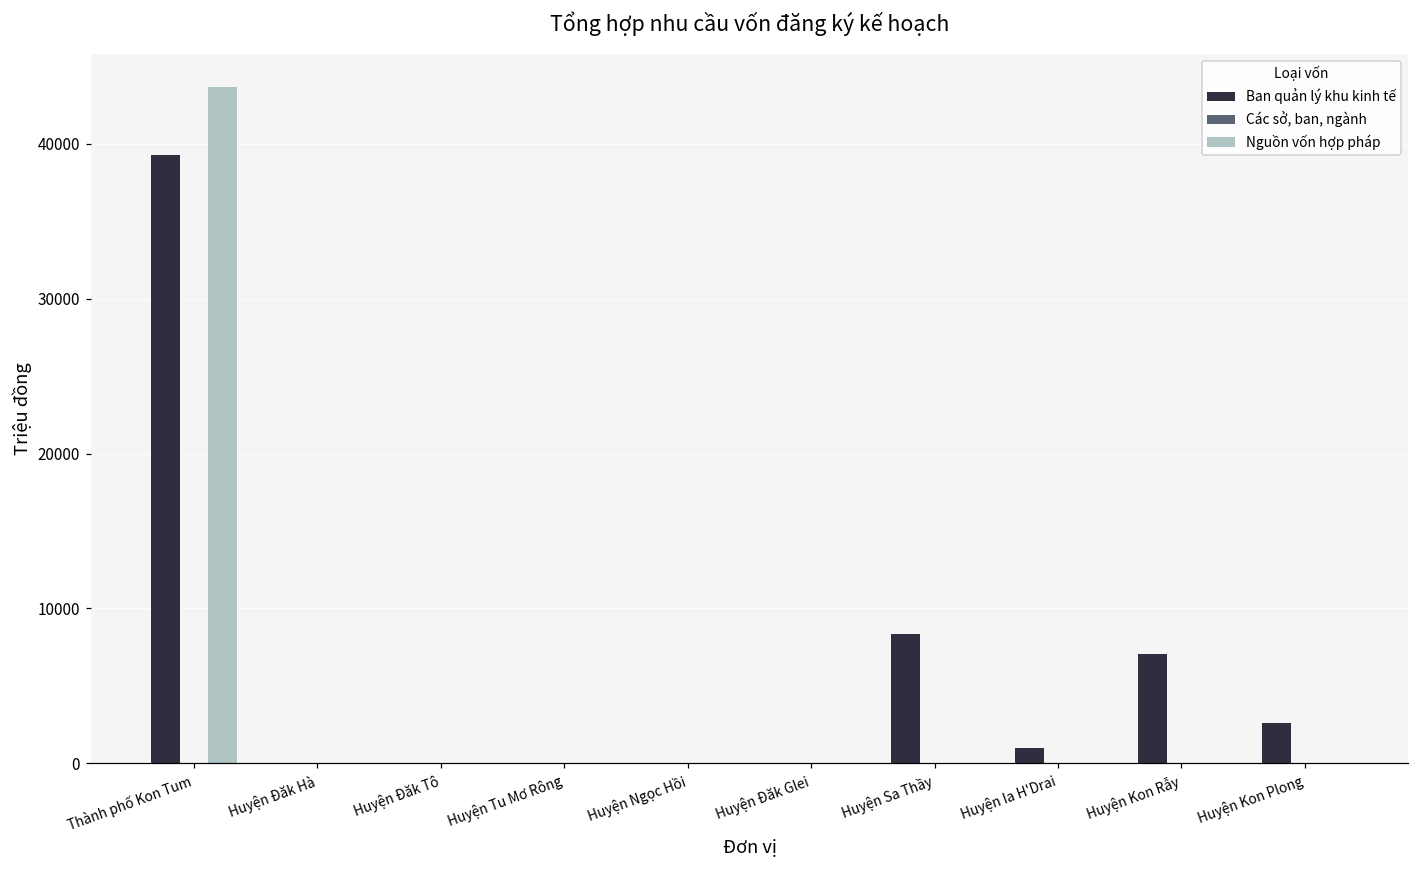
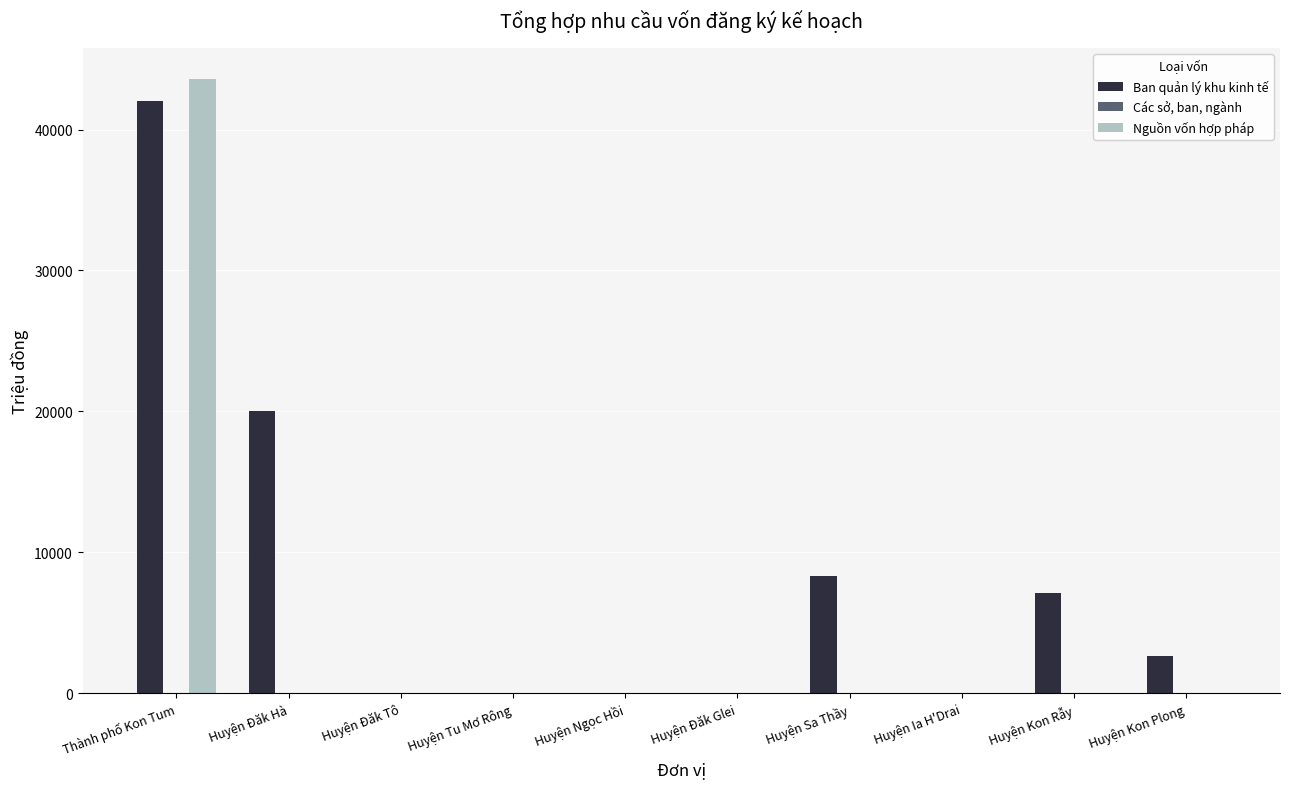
Ban quản lý khu kinh tế, Thành phố Kon Tum: 39300 -> 42000
Ban quản lý khu kinh tế, Huyện Đăk Hà: 0 -> 20000
Ban quản lý khu kinh tế, Huyện Ia H'Drai: 1000 -> 0
